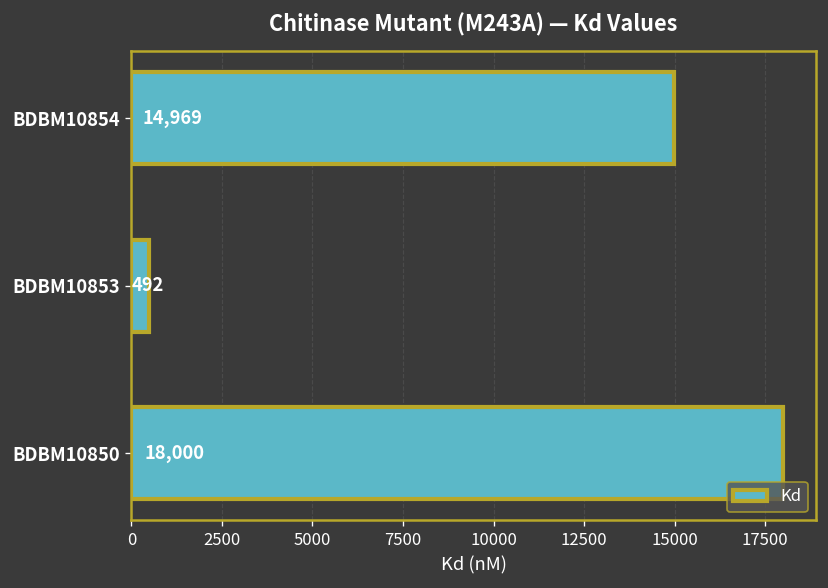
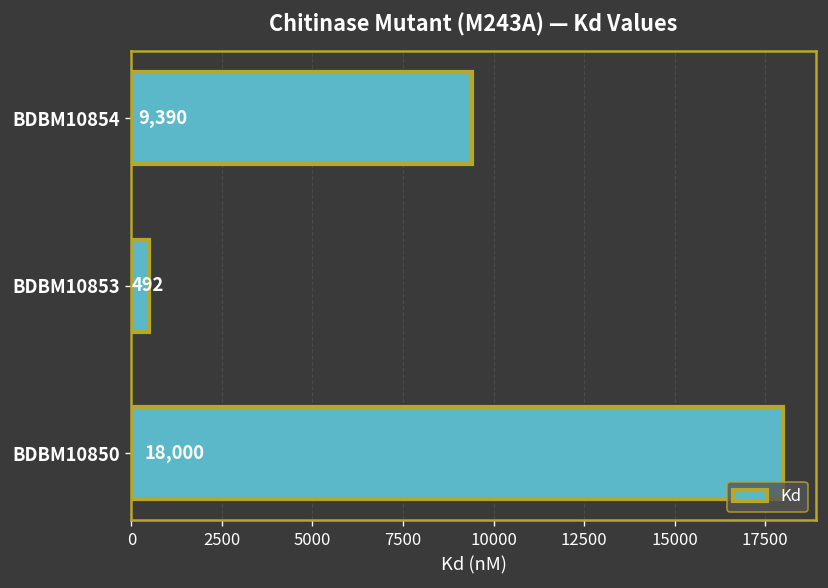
BDBM10854: 14,969 -> 9,390
